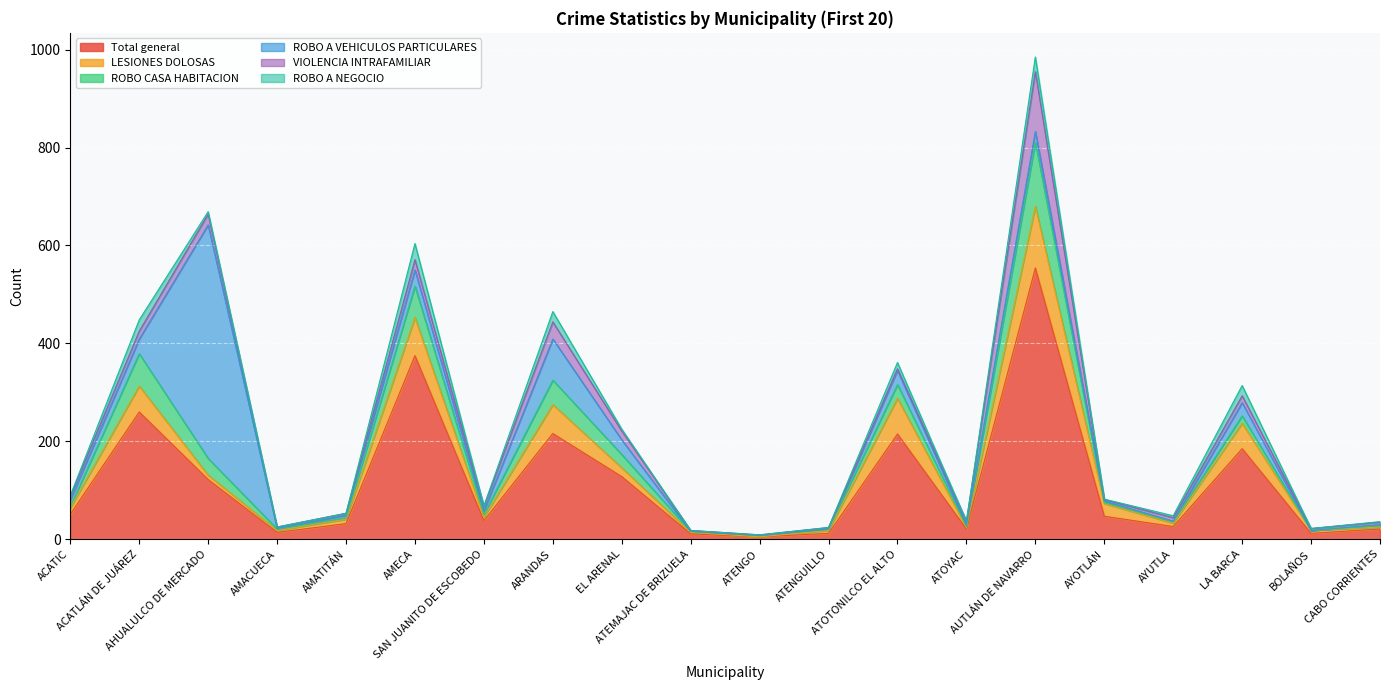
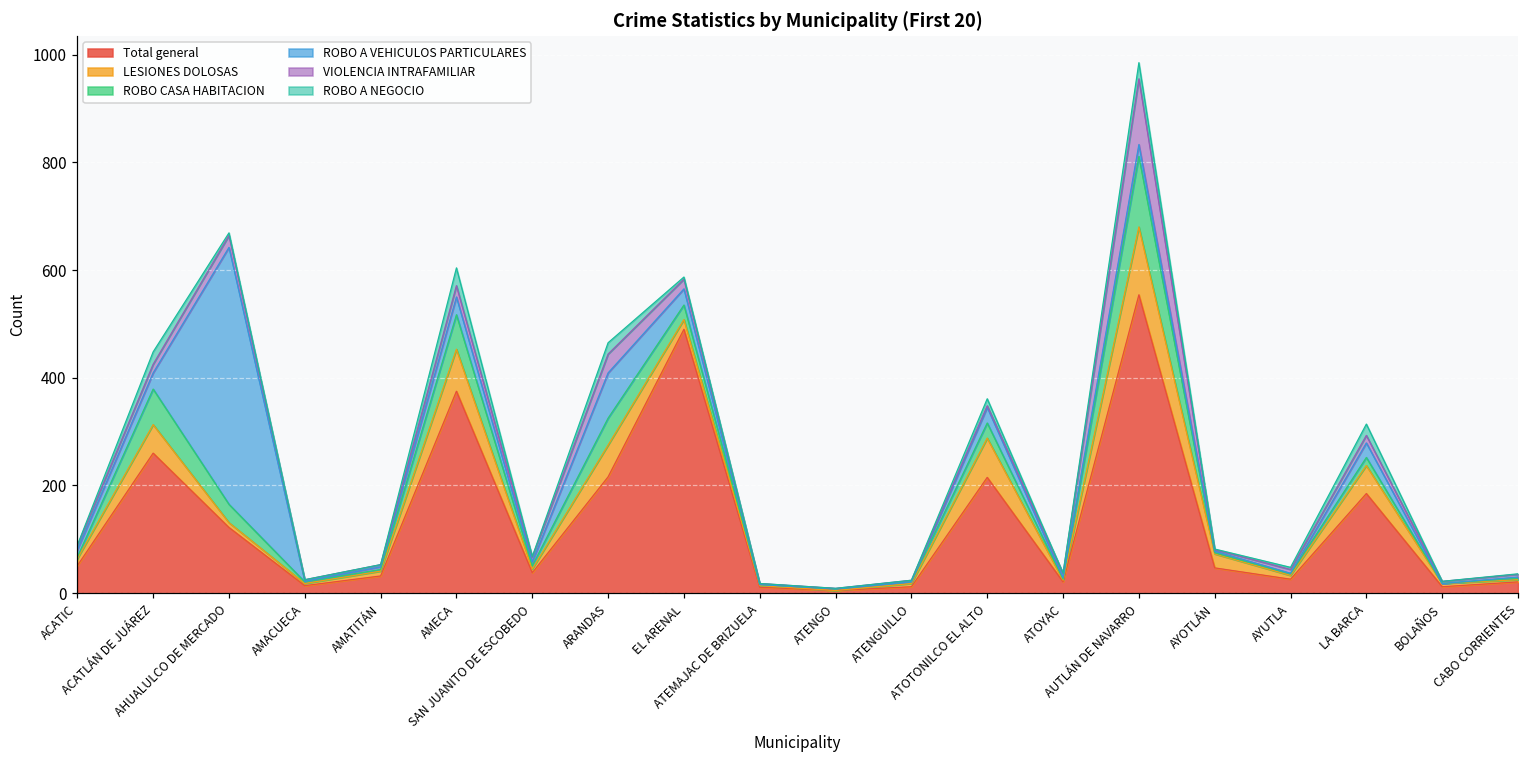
Total general, EL ARENAL: 130 -> 490
